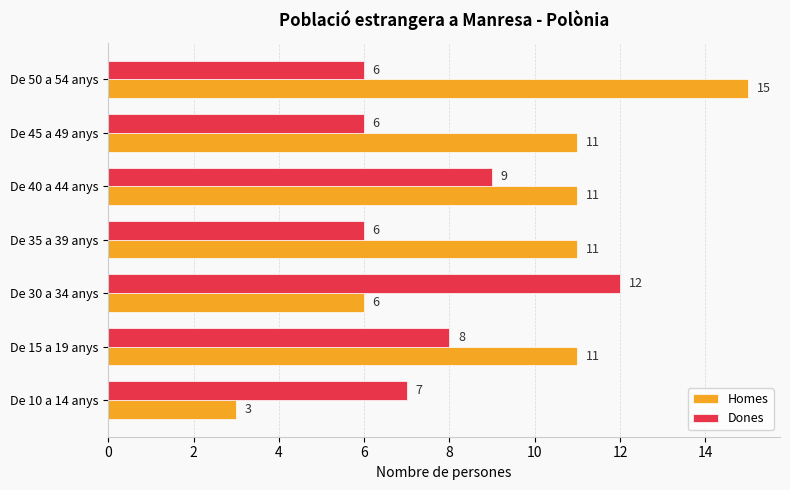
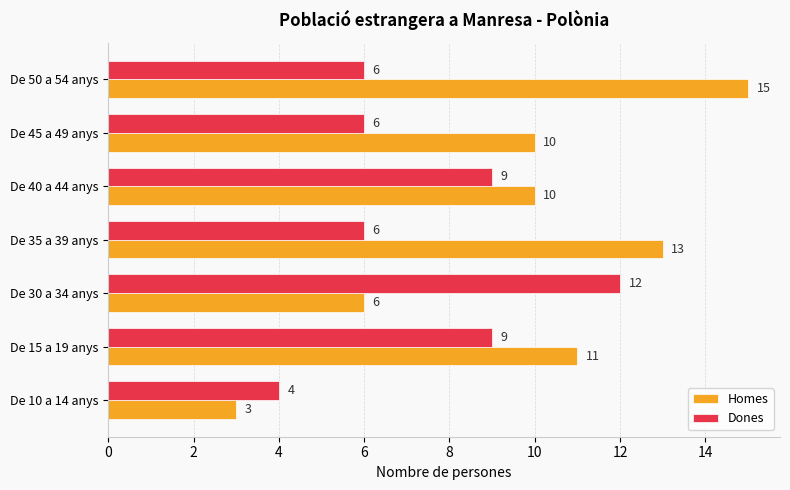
Homes, De 45 a 49 anys: 11 -> 10
Homes, De 40 a 44 anys: 11 -> 10
Homes, De 35 a 39 anys: 11 -> 13
Dones, De 15 a 19 anys: 8 -> 9
Dones, De 10 a 14 anys: 7 -> 4
